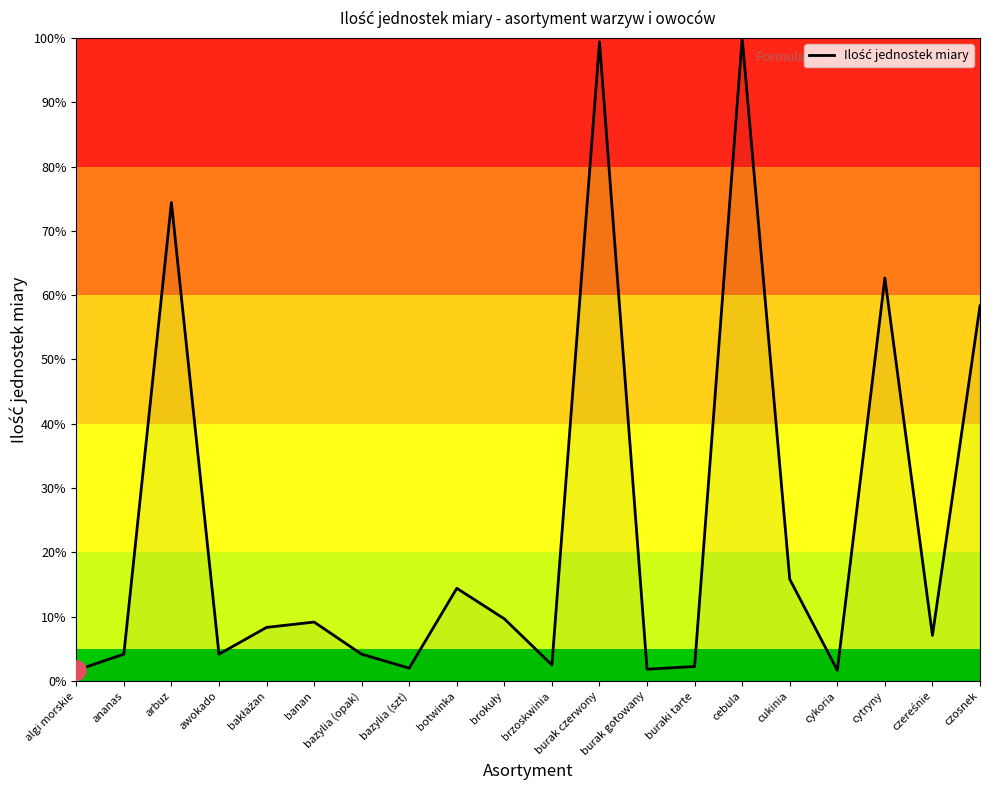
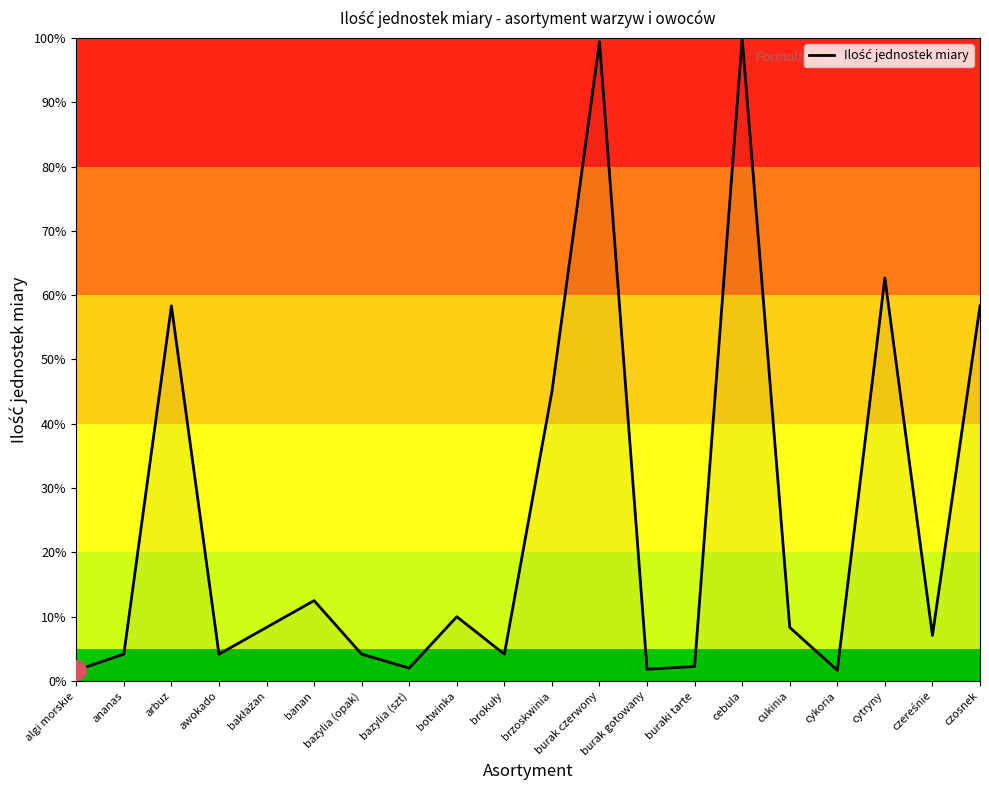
Ilość jednostek miary, arbuz: 74% -> 58%
Ilość jednostek miary, banan: 9% -> 13%
Ilość jednostek miary, botwinka: 14% -> 10%
Ilość jednostek miary, brokuły: 10% -> 4%
Ilość jednostek miary, brzoskwinia: 3% -> 45%
Ilość jednostek miary, cukinia: 16% -> 8%
